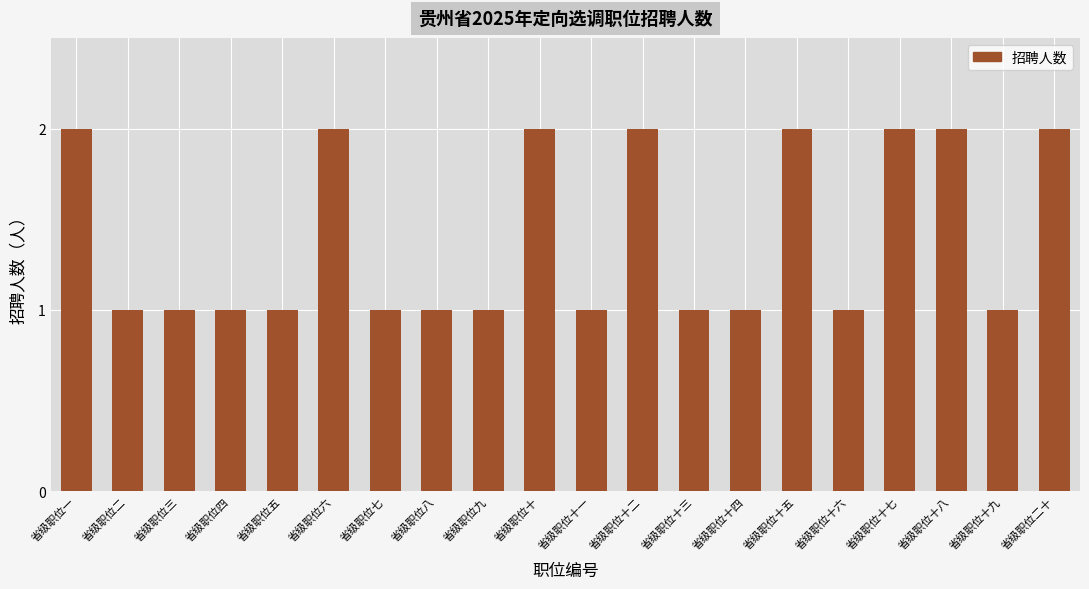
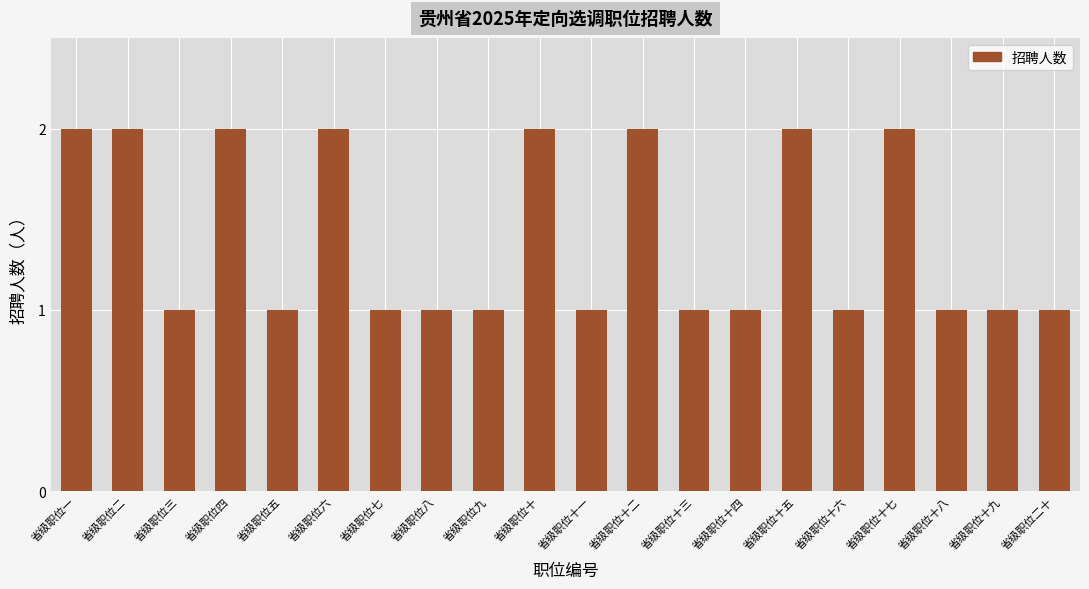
省级职位二: 1 -> 2
省级职位四: 1 -> 2
省级职位十八: 2 -> 1
省级职位二十: 2 -> 1
